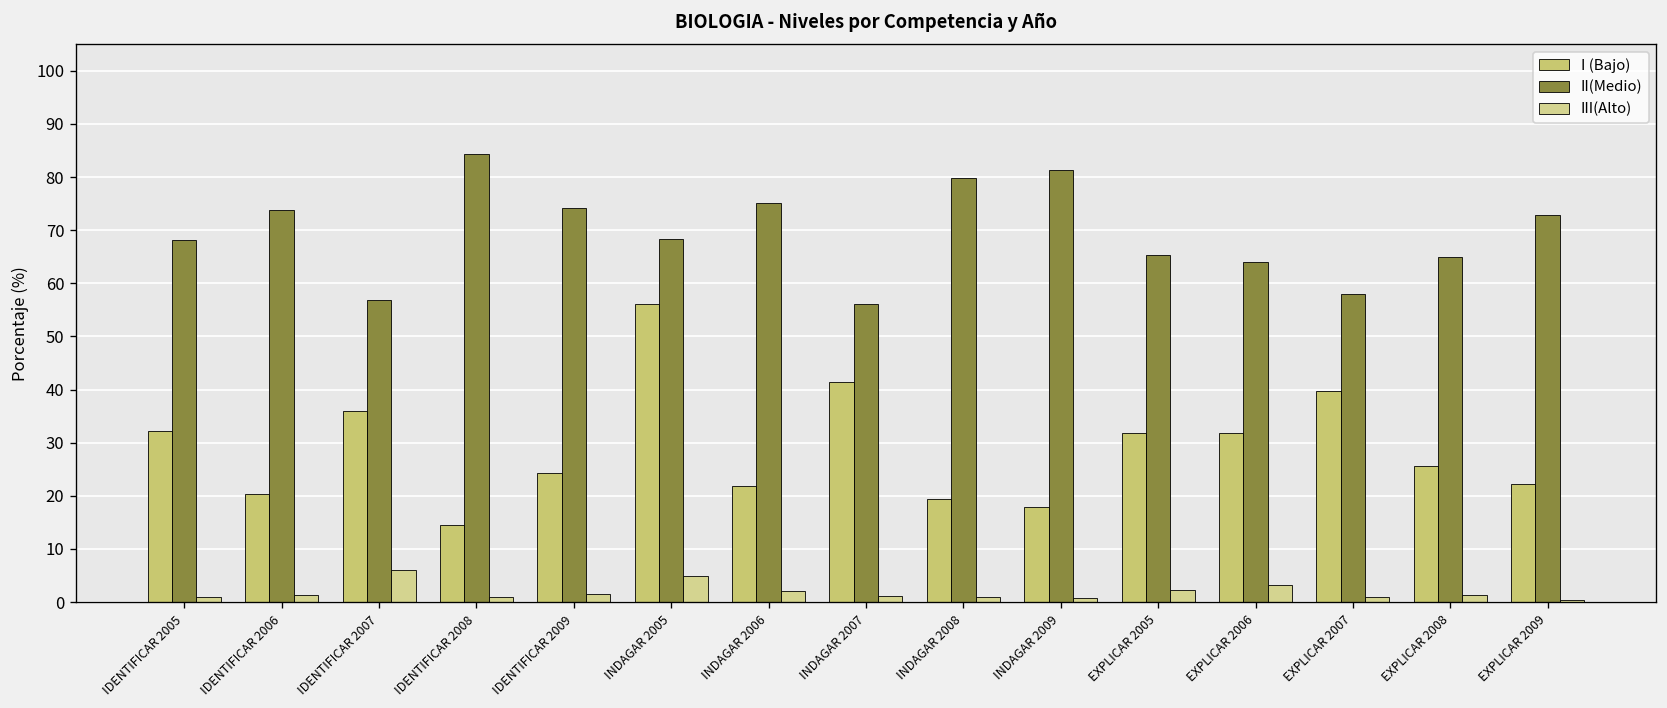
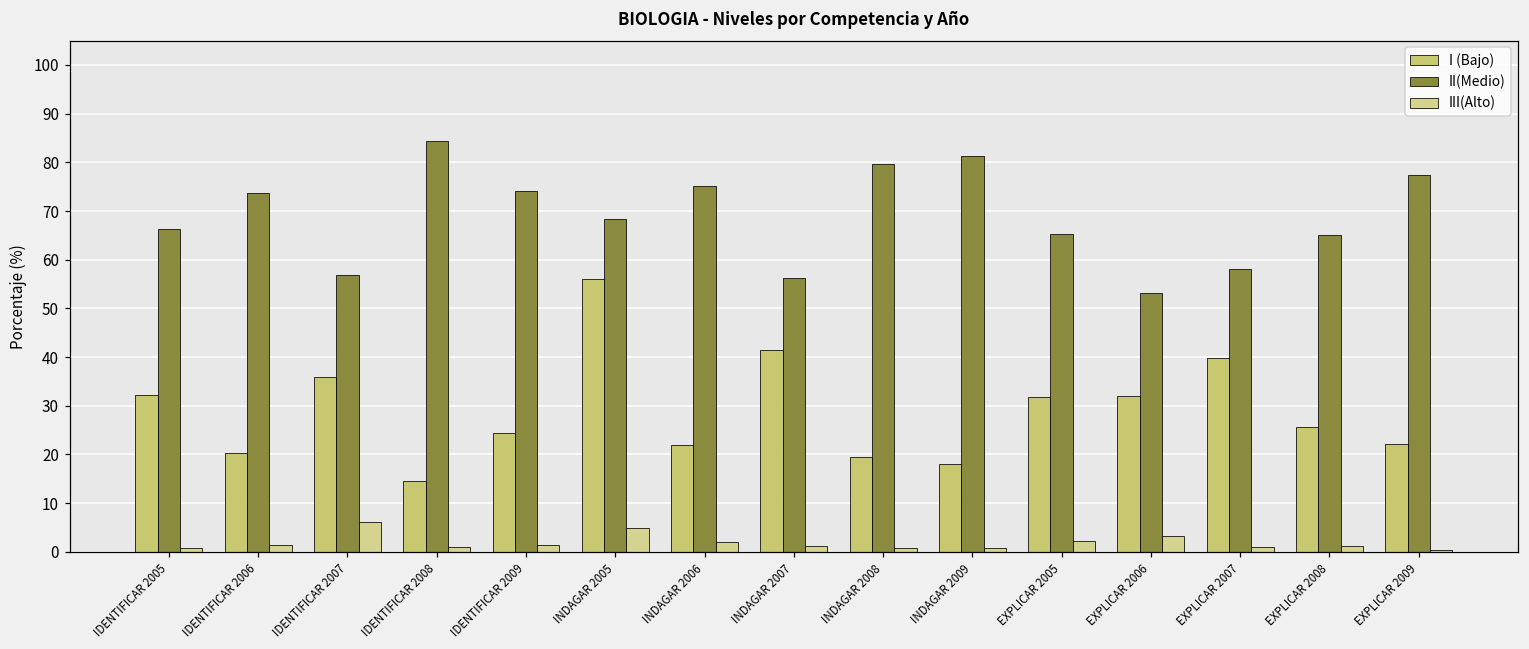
II(Medio), IDENTIFICAR 2005: 68 -> 66
II(Medio), EXPLICAR 2006: 64 -> 53
II(Medio), EXPLICAR 2009: 73 -> 77
